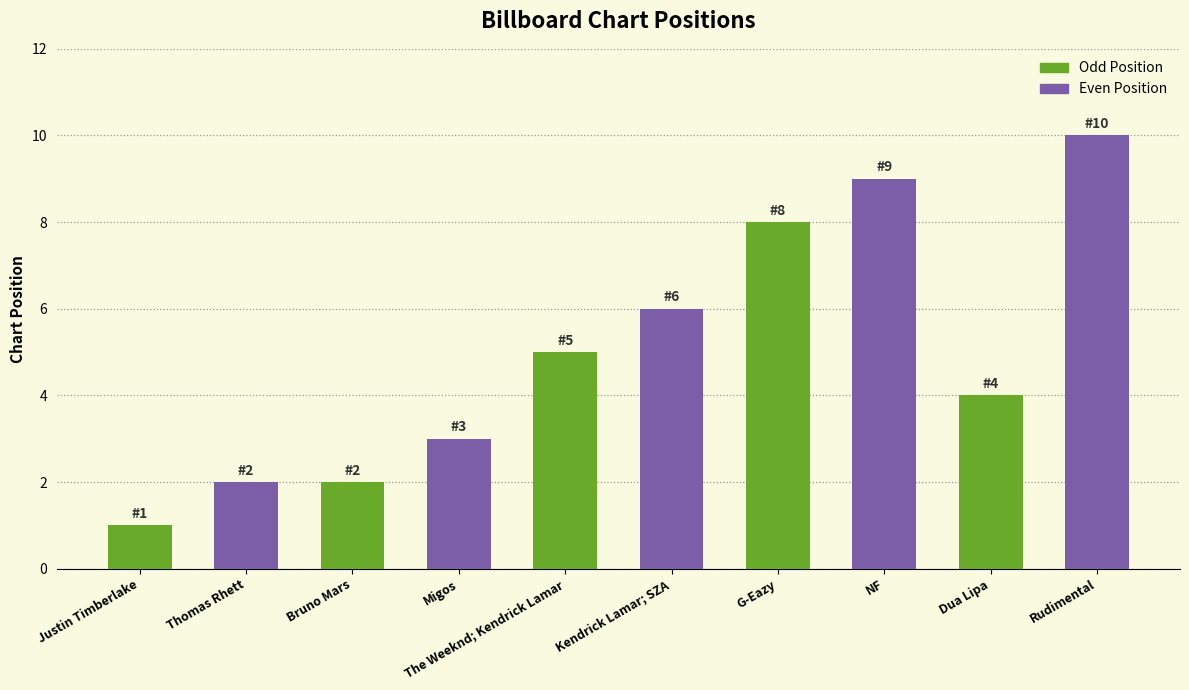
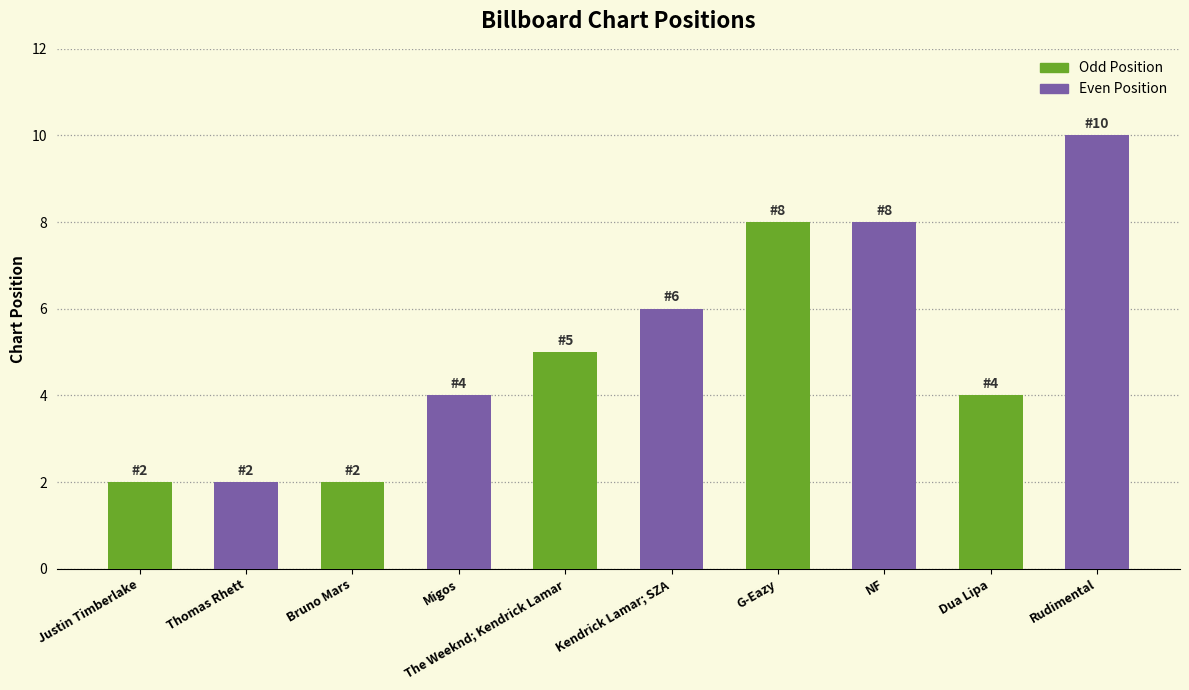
Justin Timberlake: 1 -> 2
Migos: 3 -> 4
NF: 9 -> 8
